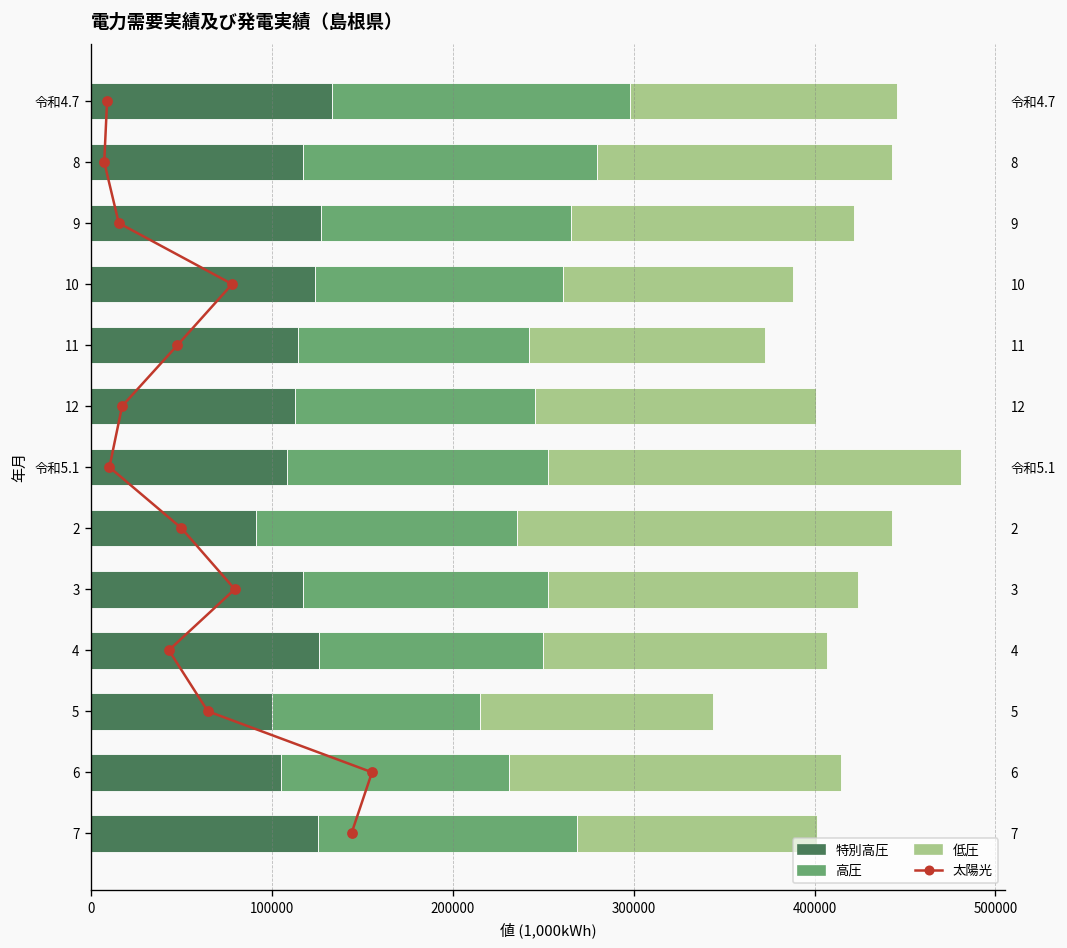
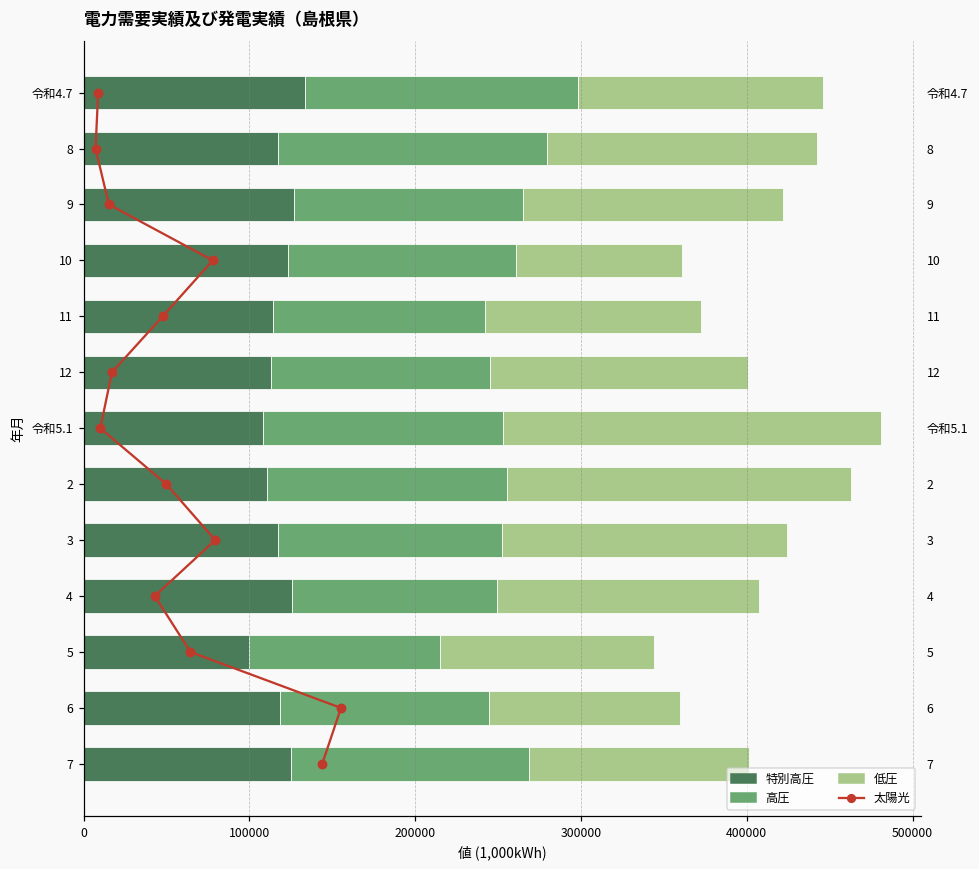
低圧, 10: 128000 -> 100000
特別高圧, 2: 91000 -> 111000
特別高圧, 6: 105000 -> 118000
低圧, 6: 183000 -> 115000
